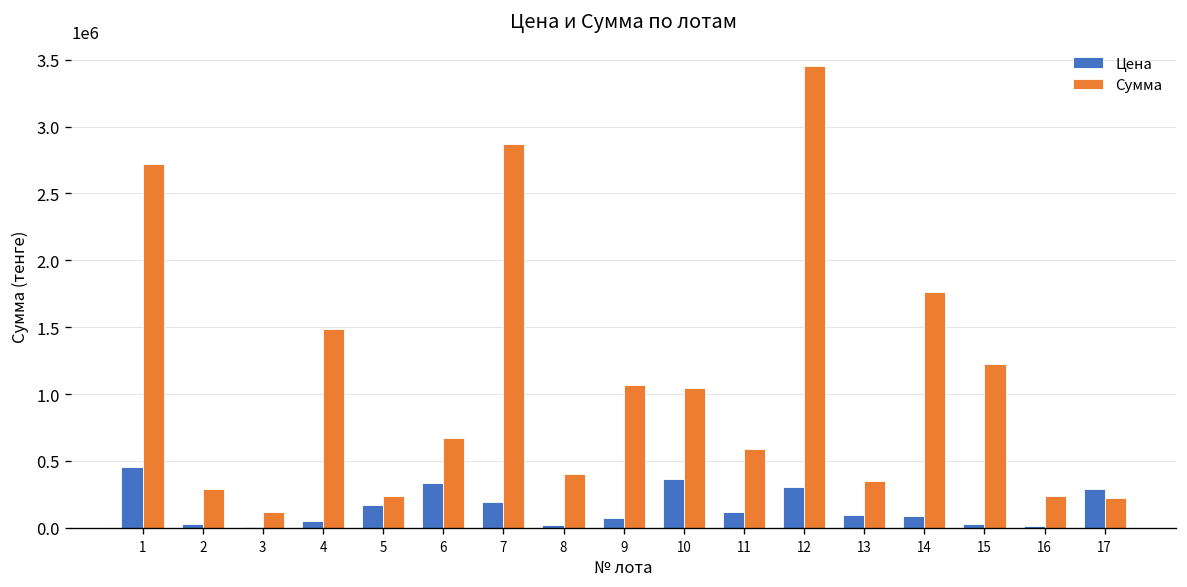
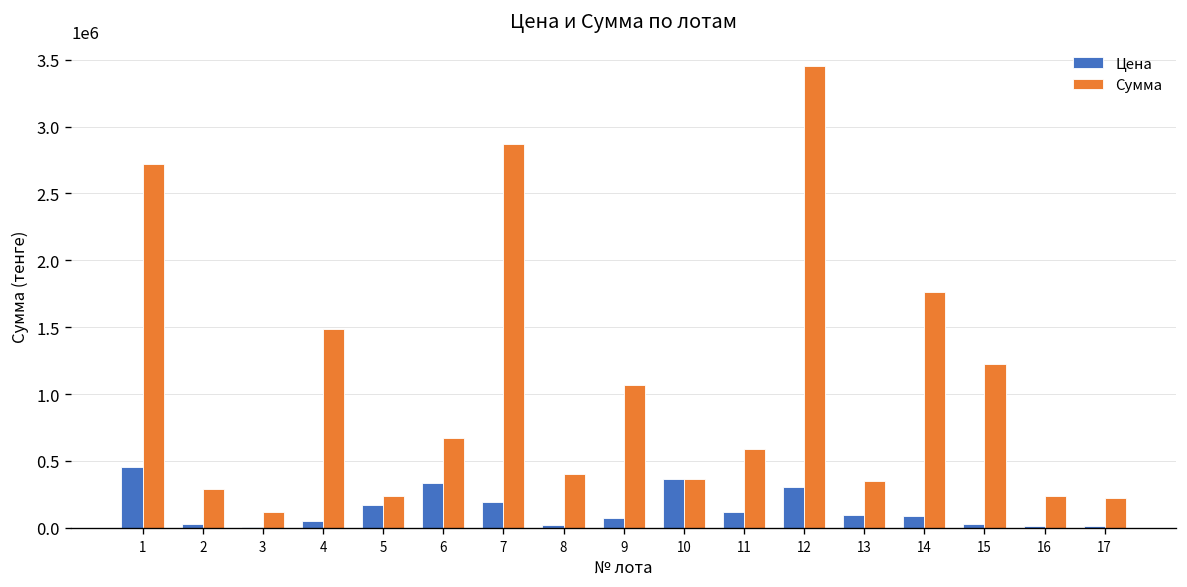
Сумма, 10: 1040000 -> 370000
Цена, 17: 290000 -> 10000
